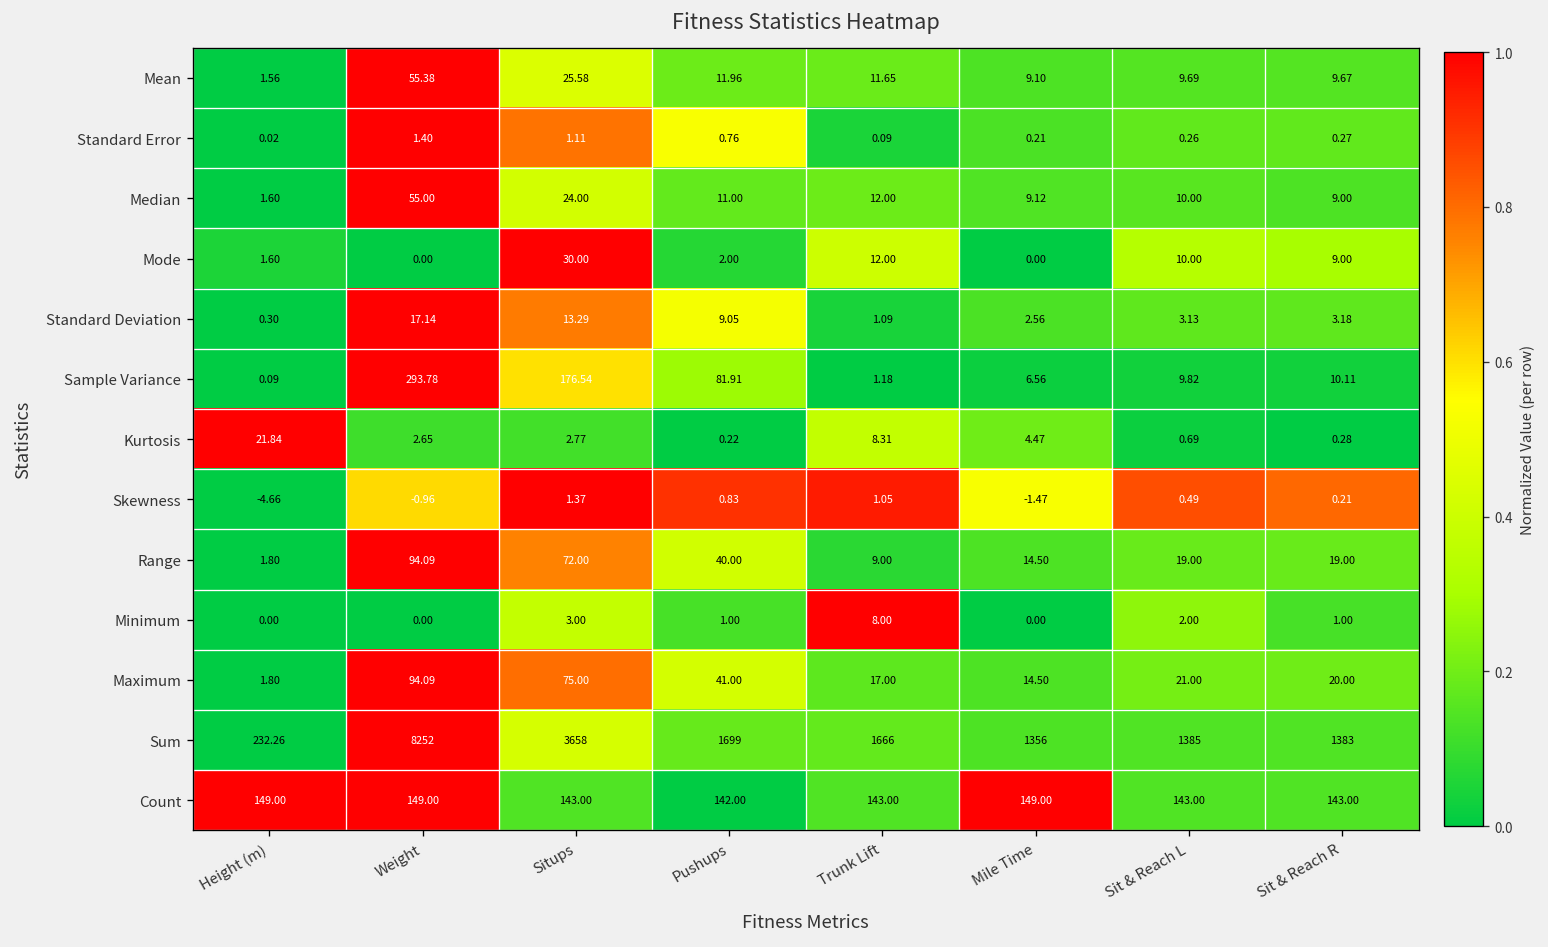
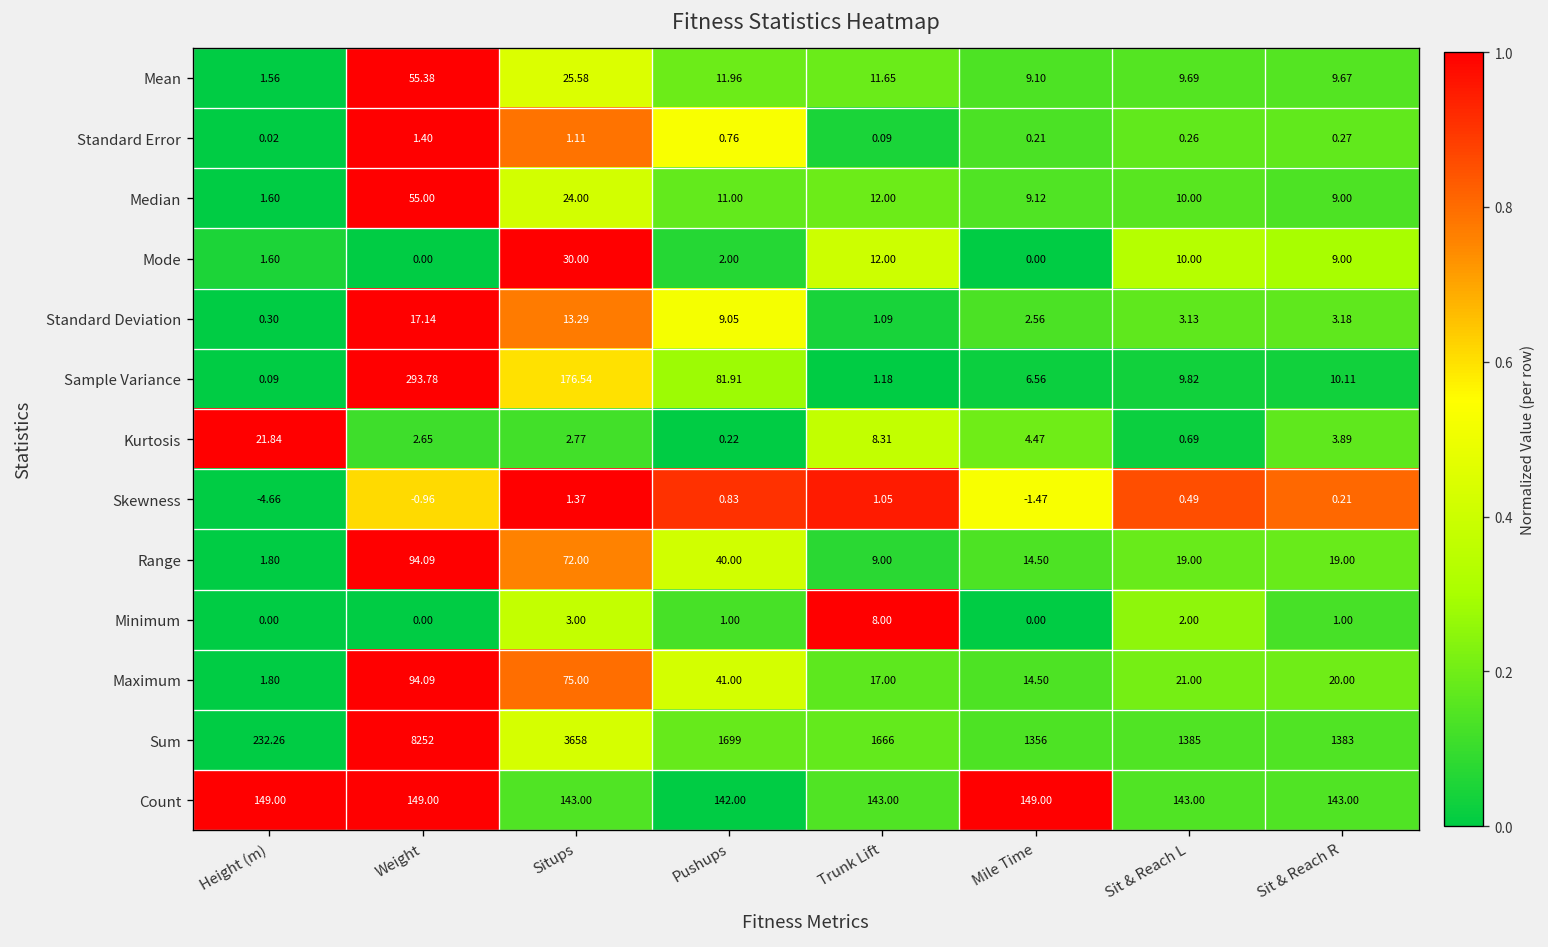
Kurtosis, Sit & Reach R: 0.28 -> 3.89
